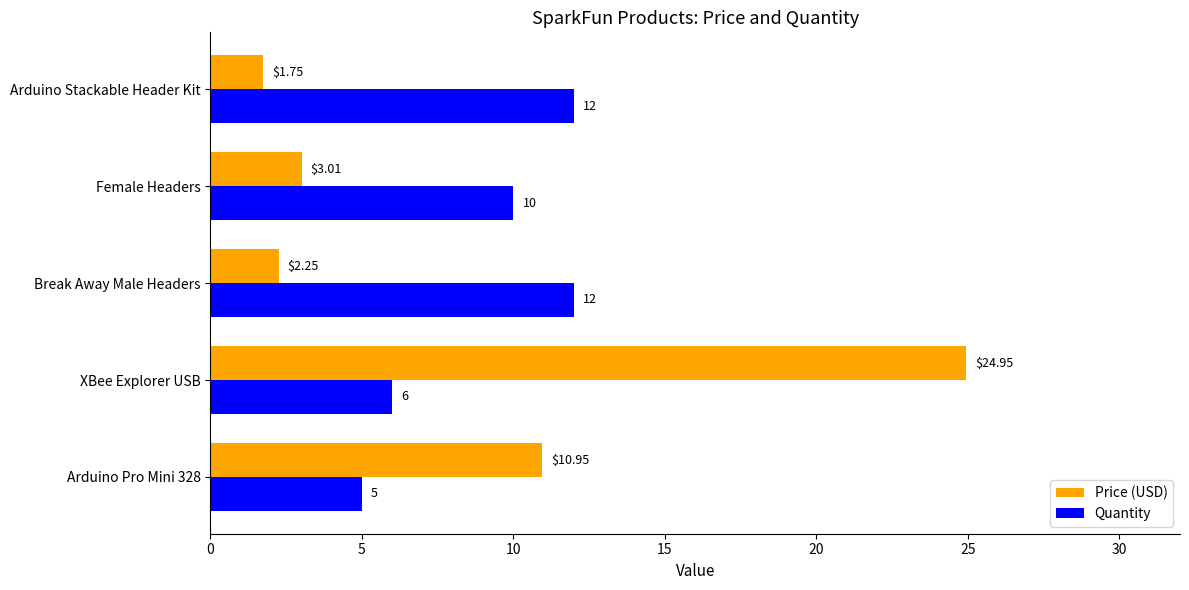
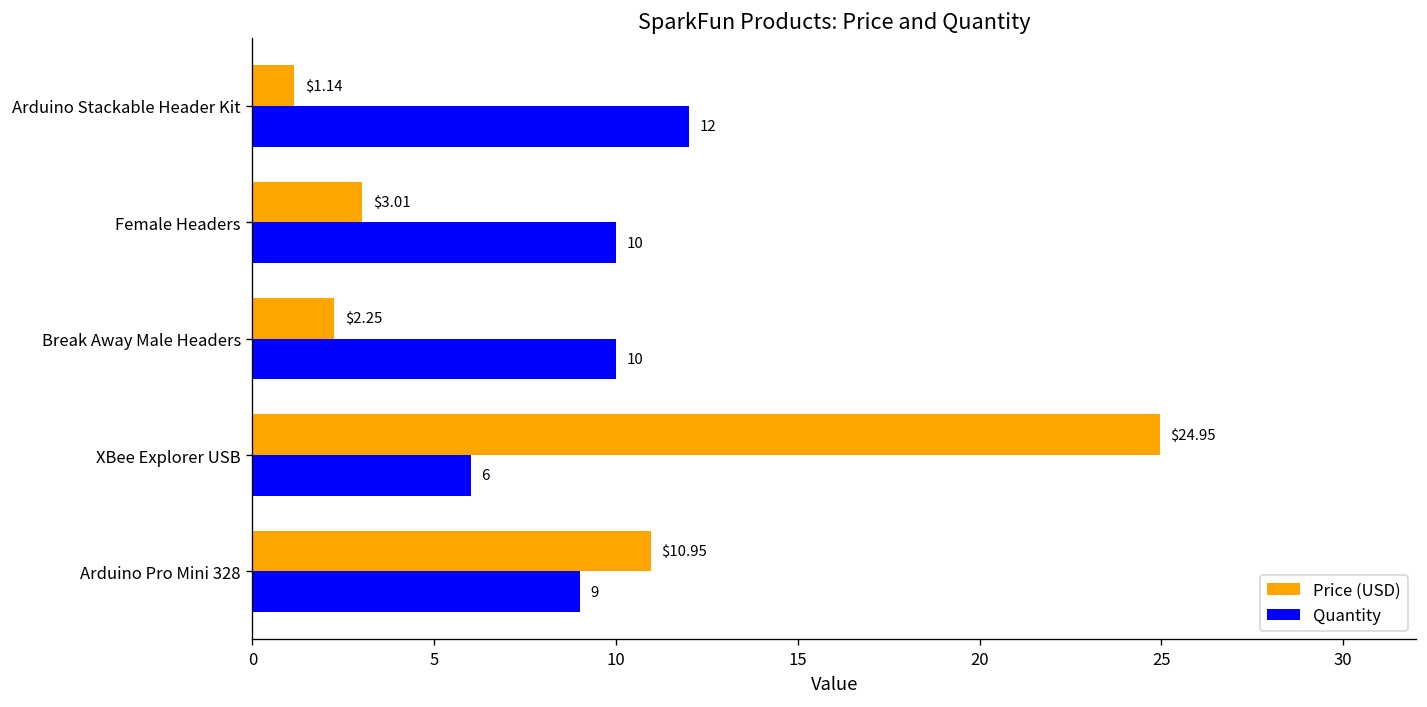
Price (USD), Arduino Stackable Header Kit: $1.75 -> $1.14
Quantity, Break Away Male Headers: 12 -> 10
Quantity, Arduino Pro Mini 328: 5 -> 9
